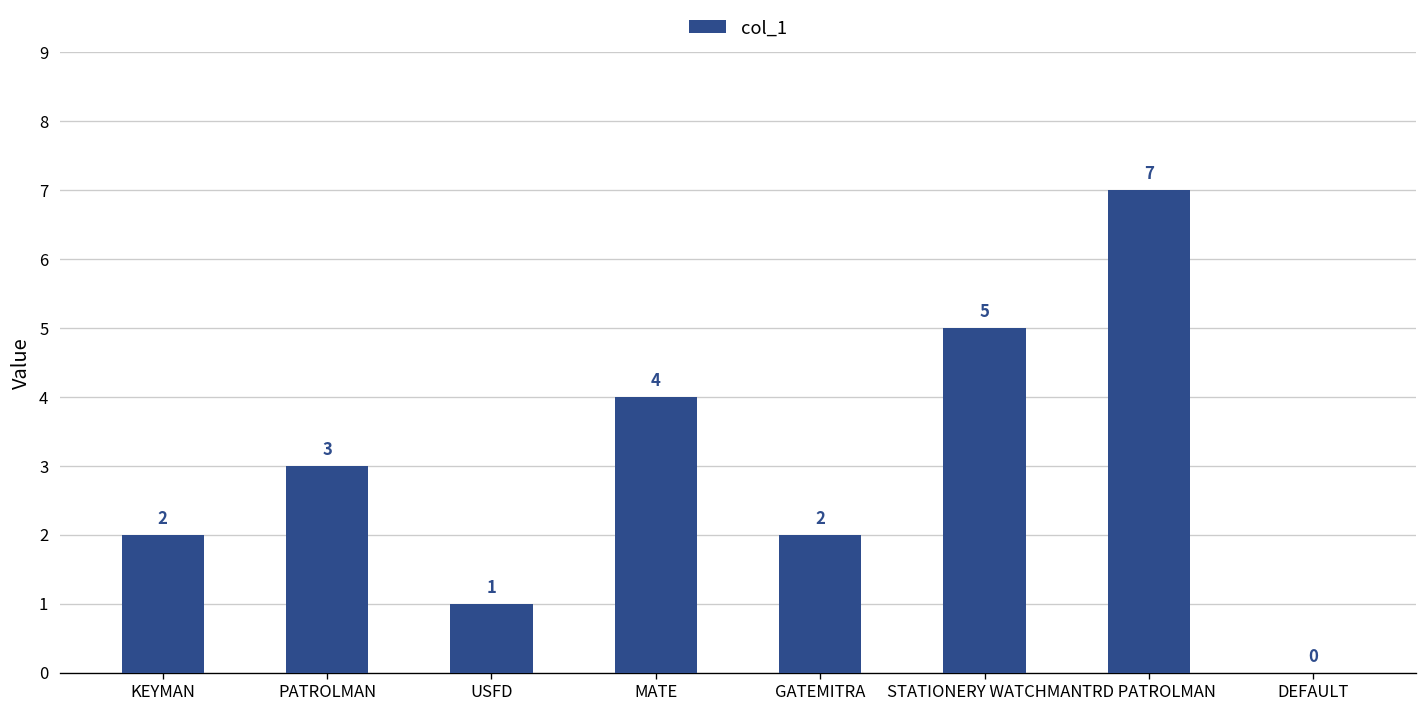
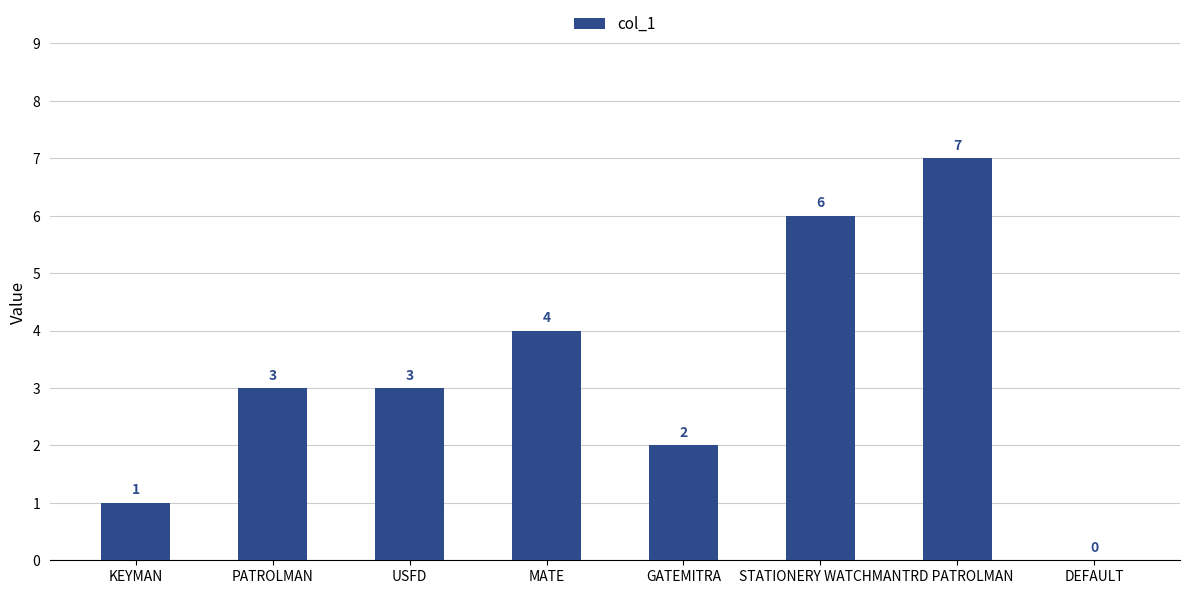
KEYMAN: 2 -> 1
USFD: 1 -> 3
STATIONERY WATCHMAN: 5 -> 6
